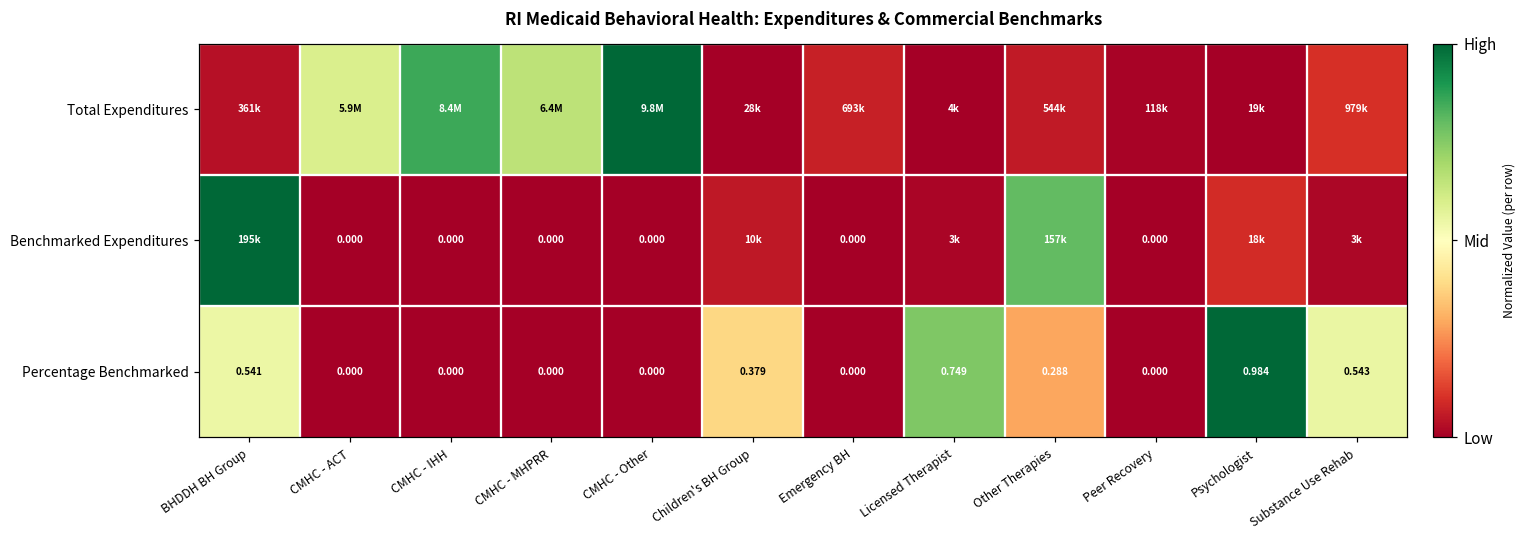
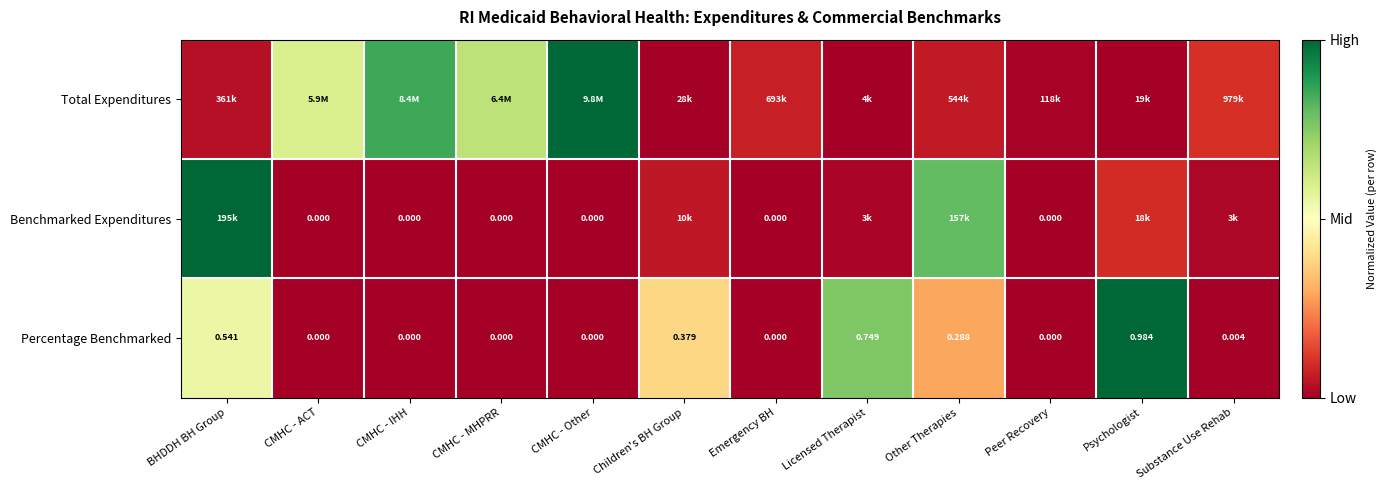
Percentage Benchmarked, Substance Use Rehab: 0.543 -> 0.004
